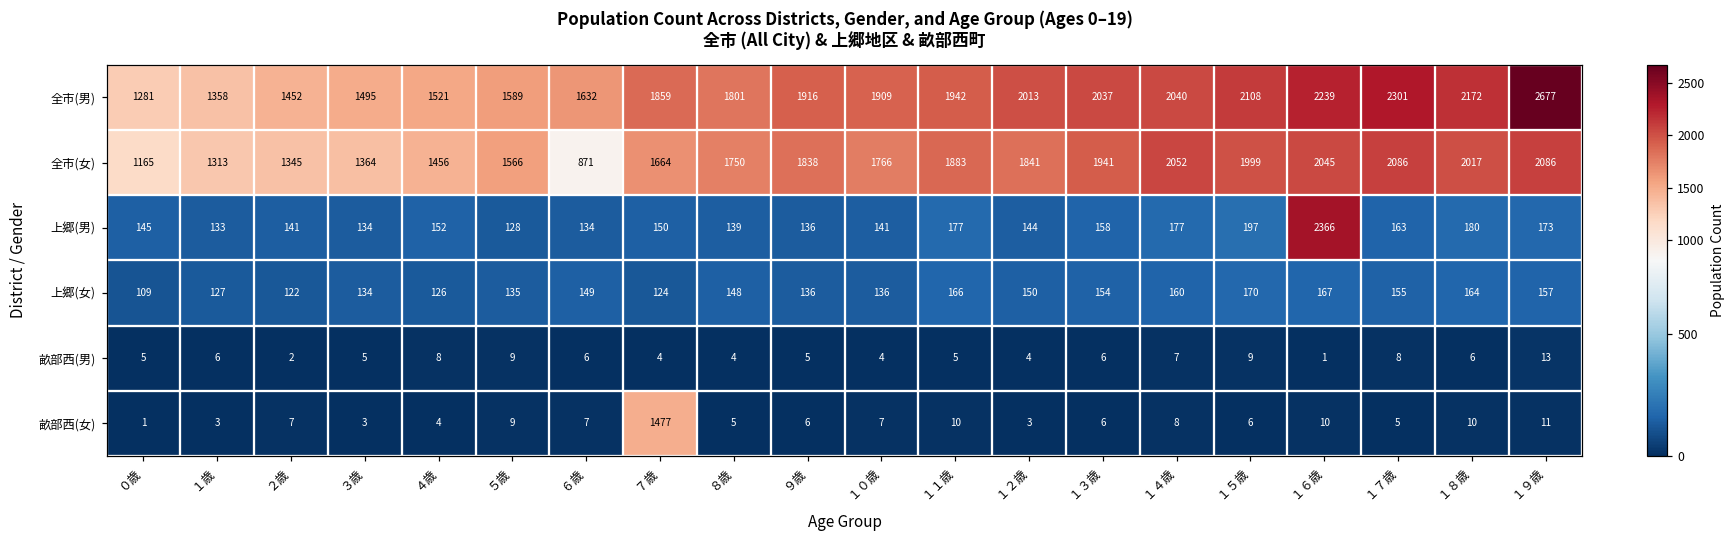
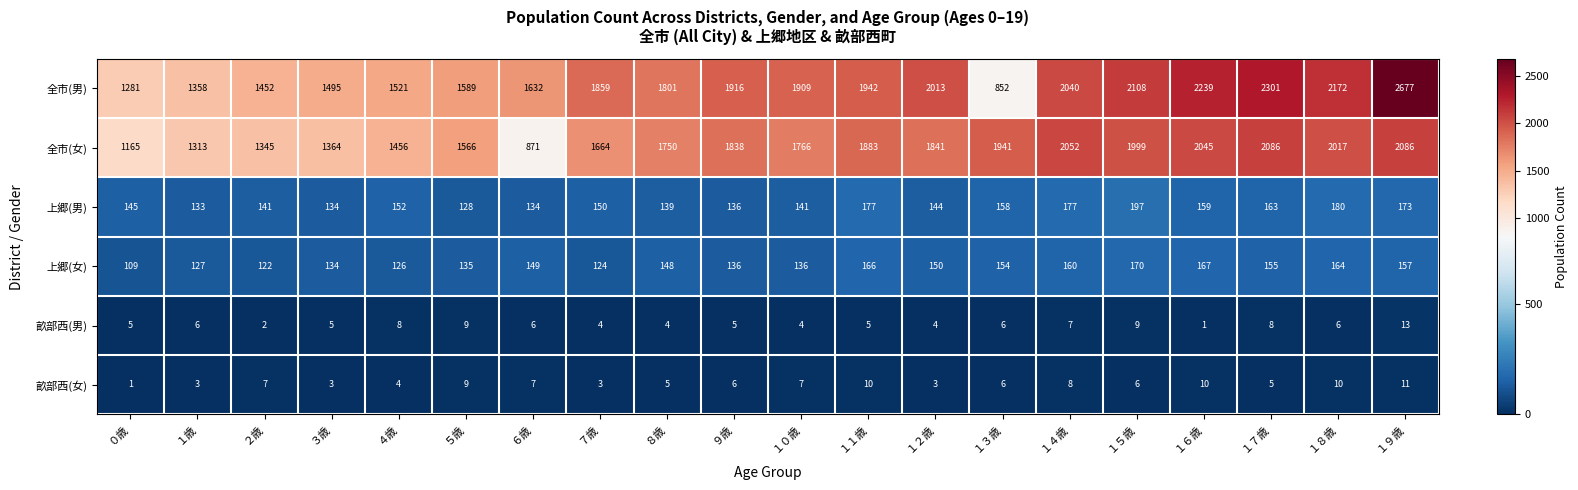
全市(男), １３歳: 2037 -> 852
上郷(男), １６歳: 2366 -> 159
畝部西(女), ７歳: 1477 -> 3
